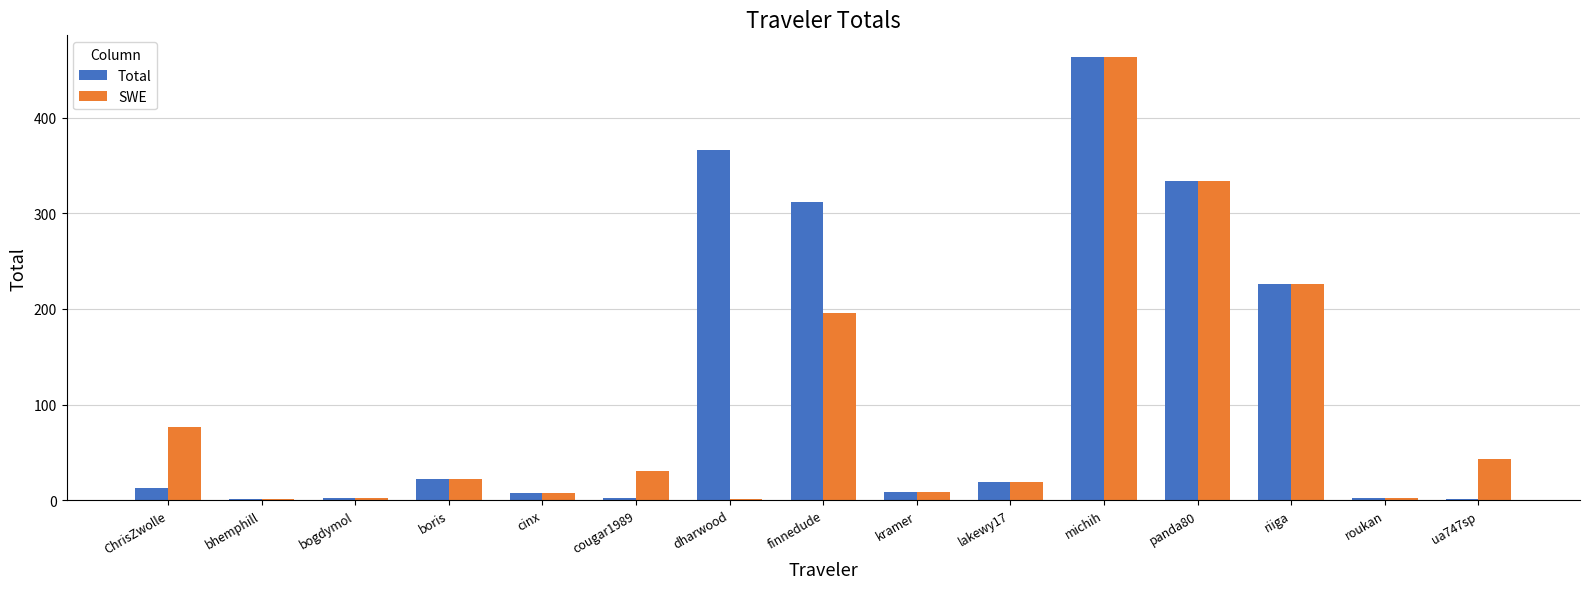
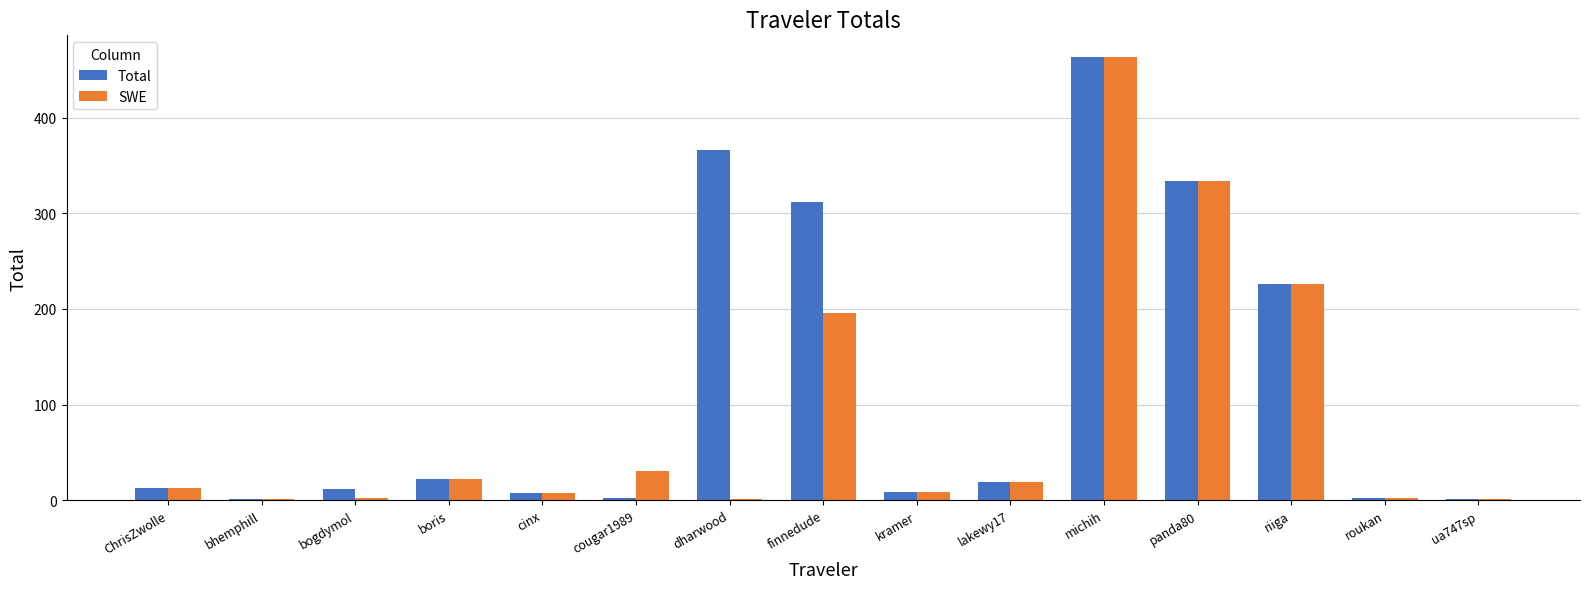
SWE, ChrisZwolle: 80 -> 10
Total, bogdymol: 0 -> 10
SWE, ua747sp: 40 -> 0
